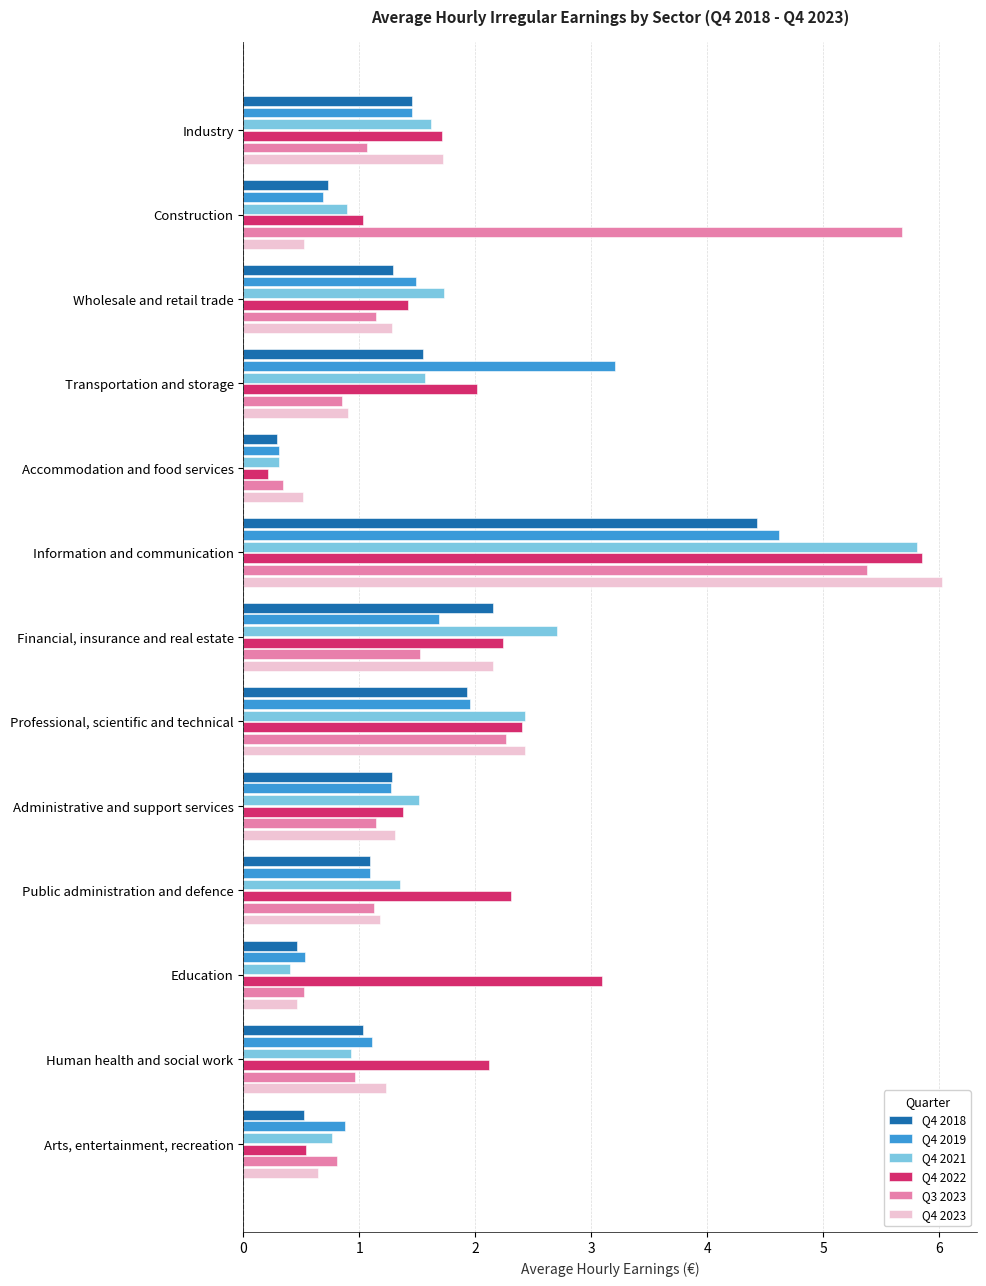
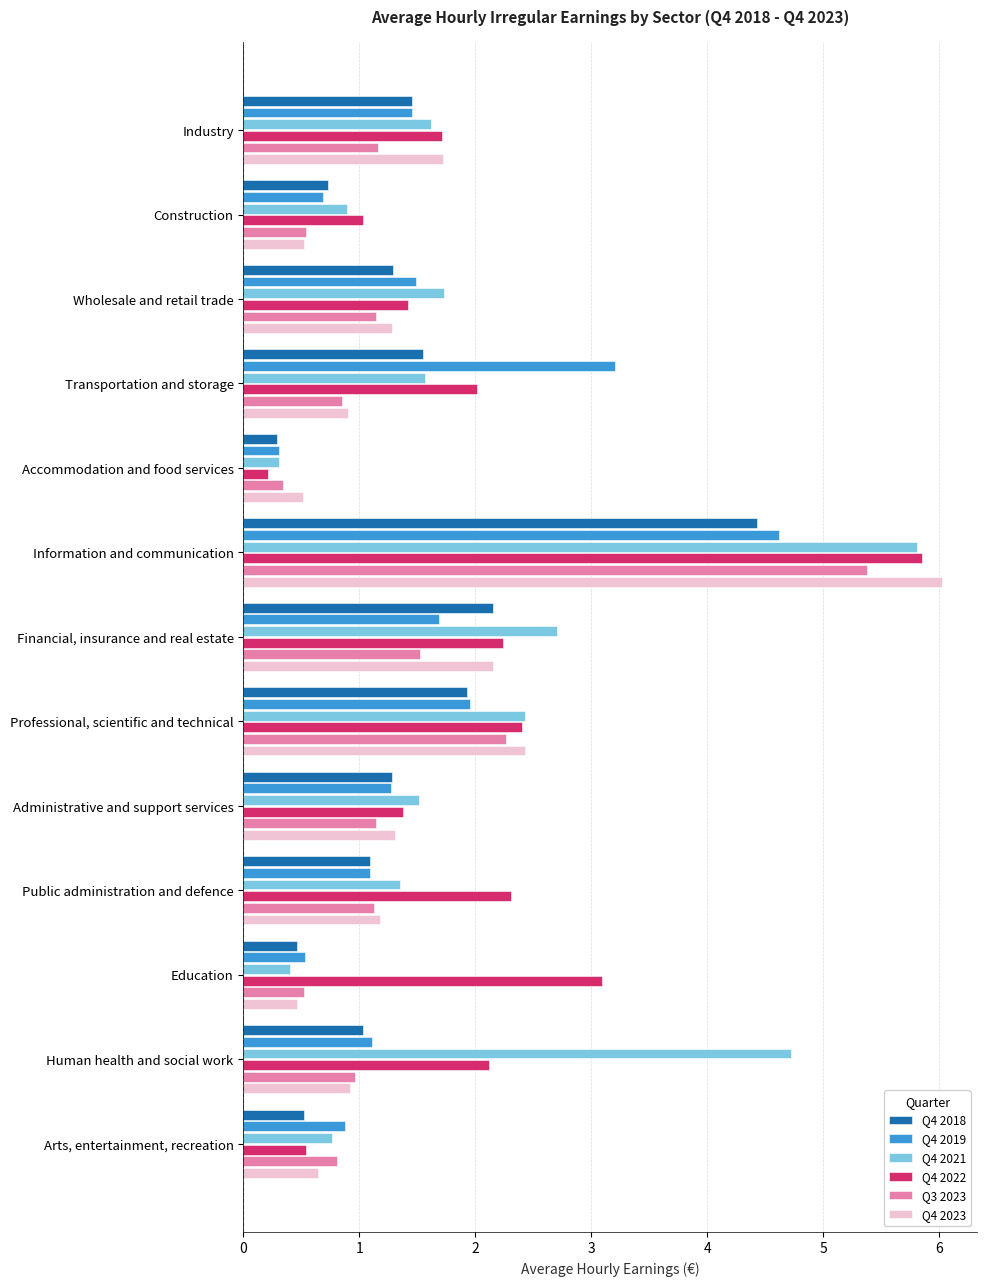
Q3 2023, Industry: 1.07 -> 1.16
Q3 2023, Construction: 5.68 -> 0.54
Q4 2021, Human health and social work: 0.93 -> 4.72
Q4 2023, Human health and social work: 1.23 -> 0.92
